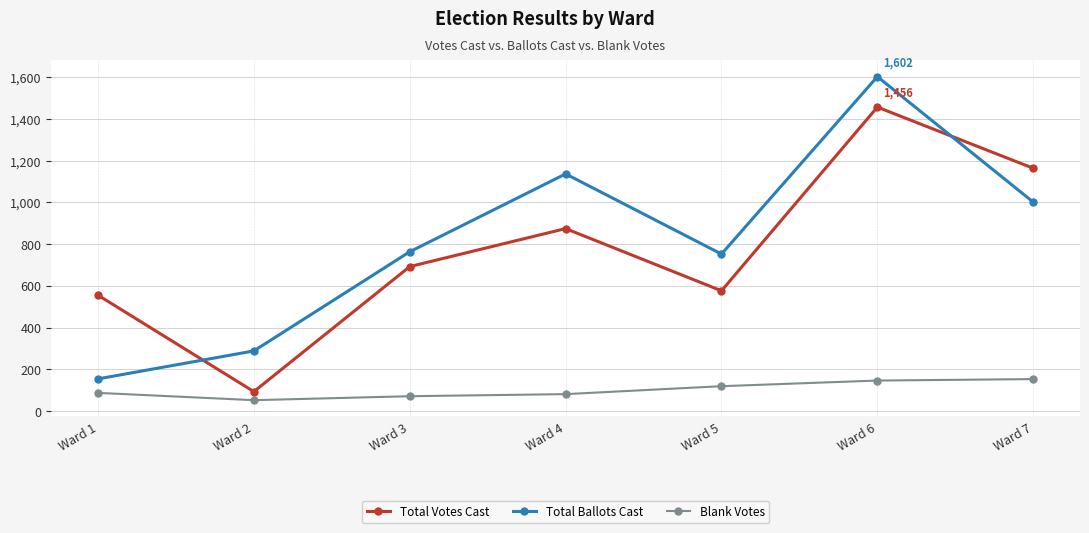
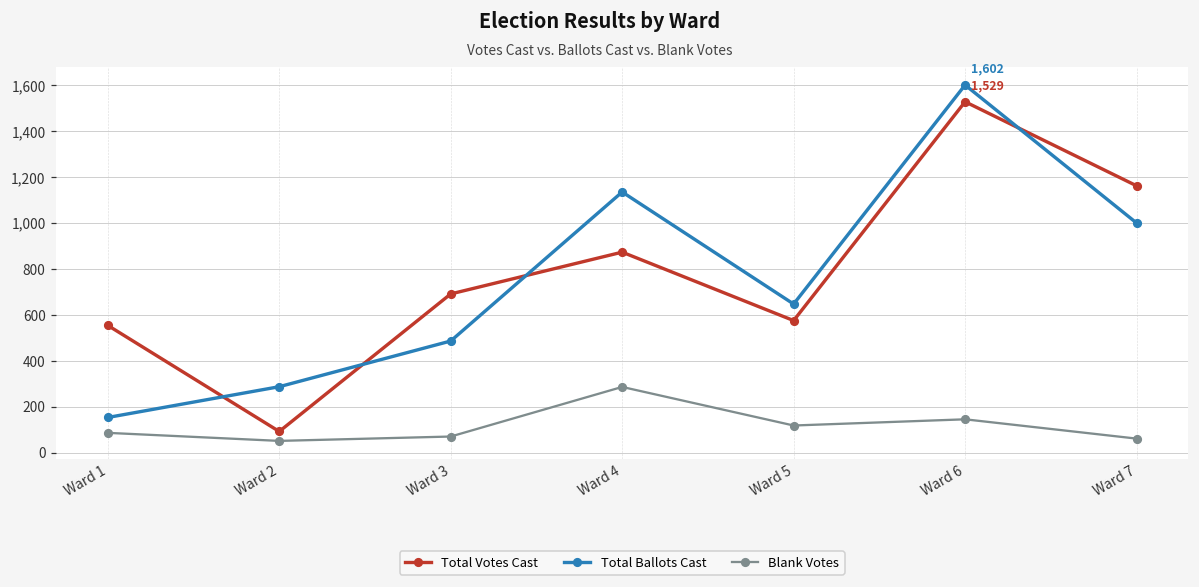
Total Ballots Cast, Ward 3: 760 -> 490
Blank Votes, Ward 4: 80 -> 290
Total Ballots Cast, Ward 5: 750 -> 650
Total Votes Cast, Ward 6: 1,456 -> 1,529
Blank Votes, Ward 7: 150 -> 60
